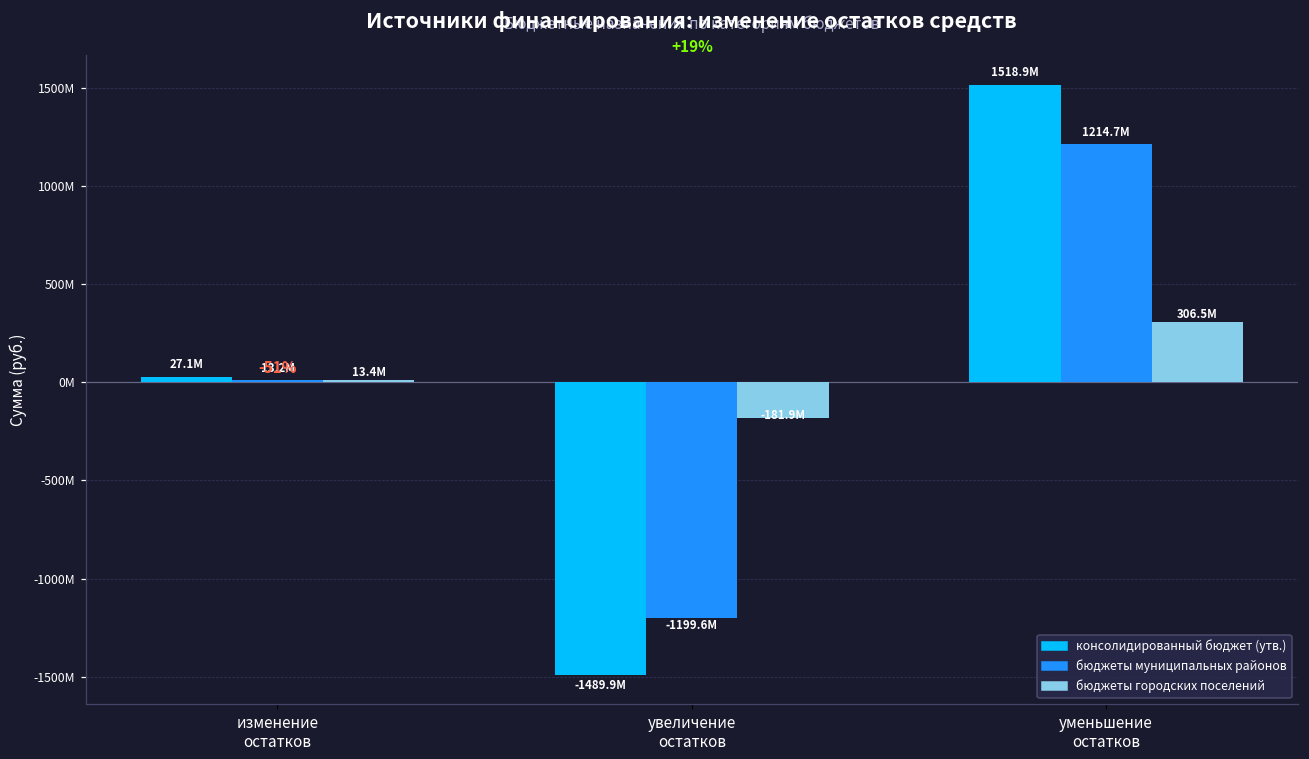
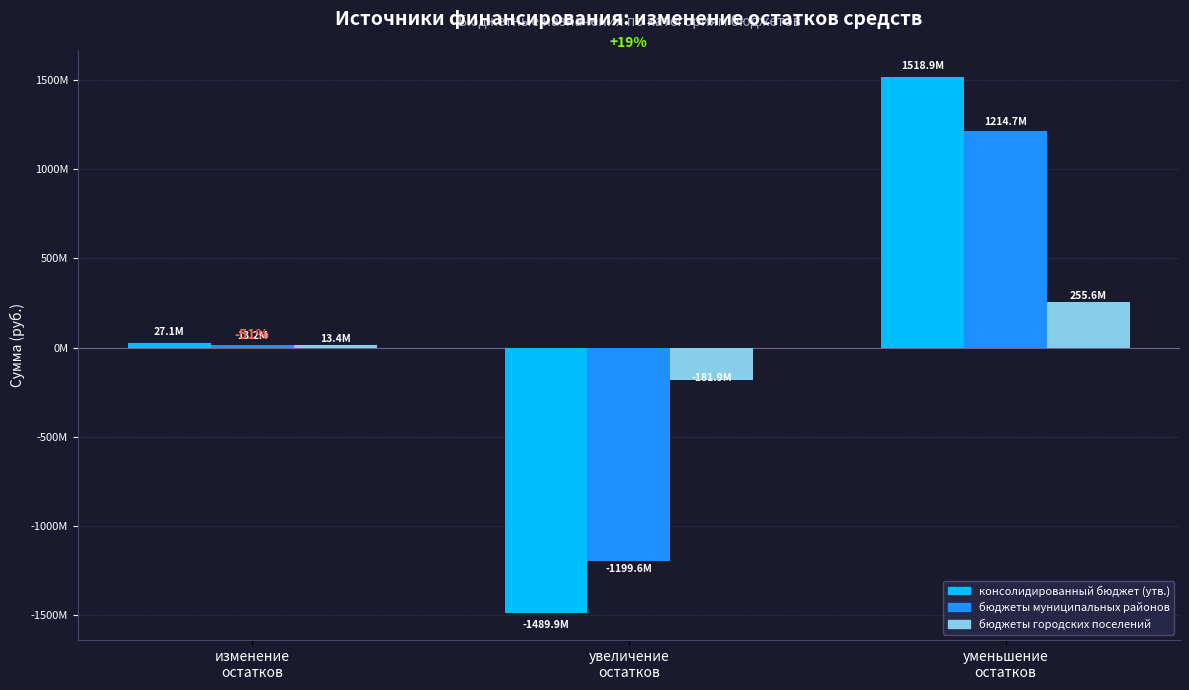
бюджеты городских поселений, уменьшение остатков: 306.5M -> 255.6M
